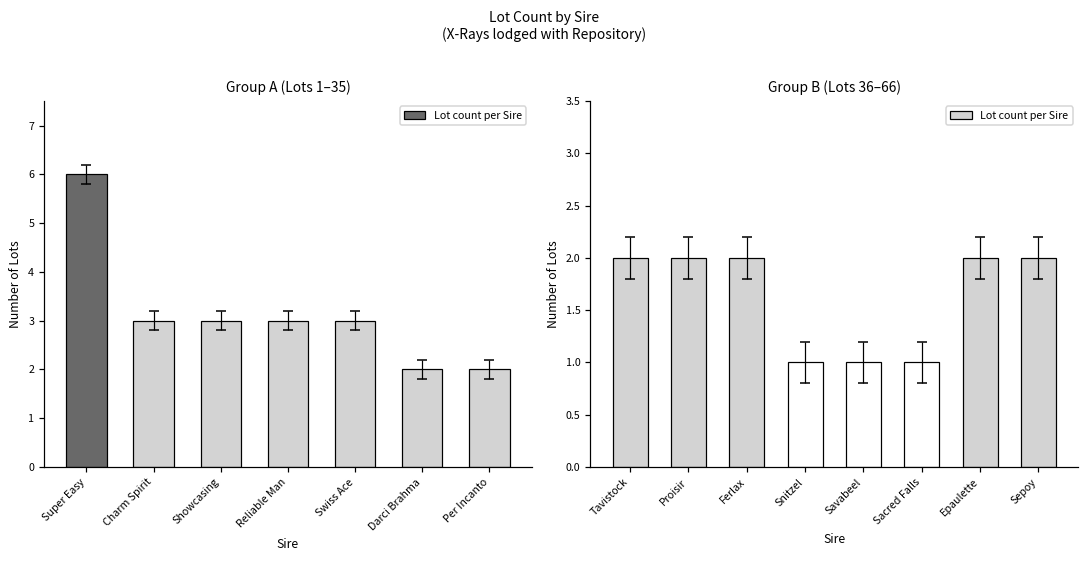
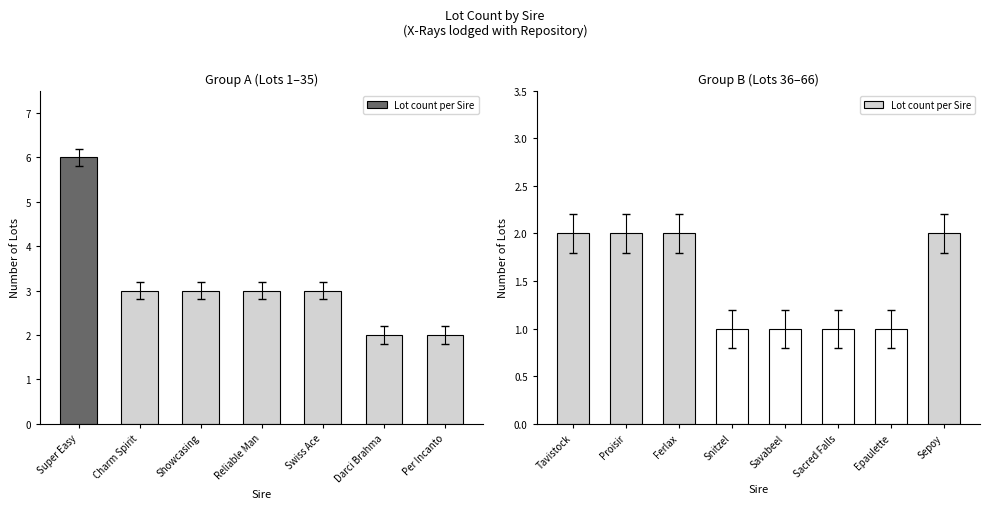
Group B (Lots 36–66), Lot count per Sire, Epaulette: 2 -> 1
